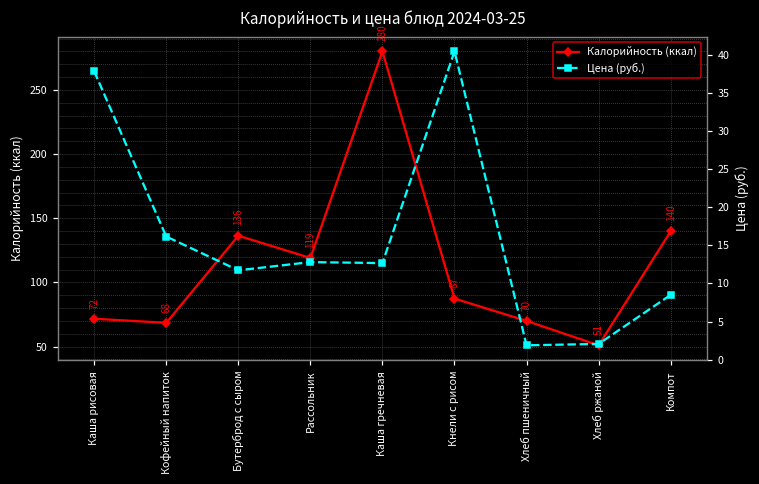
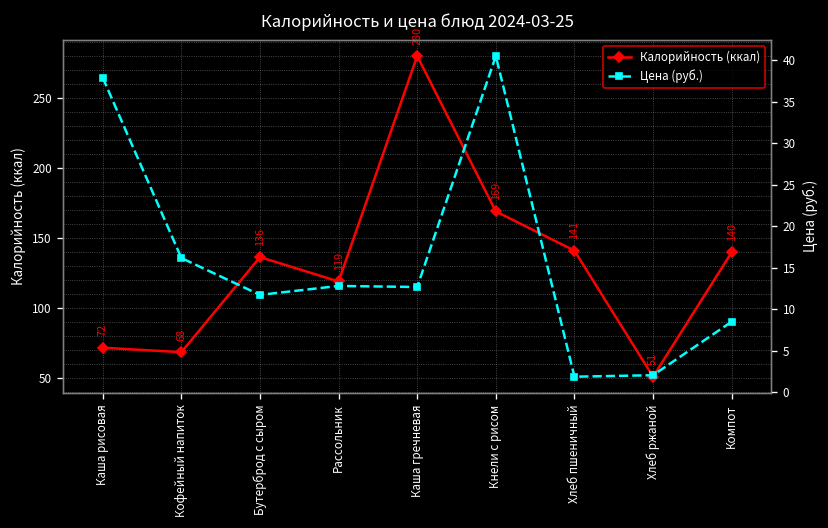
Калорийность (ккал), Кнели с рисом: 87 -> 169
Калорийность (ккал), Хлеб пшеничный: 70 -> 141
